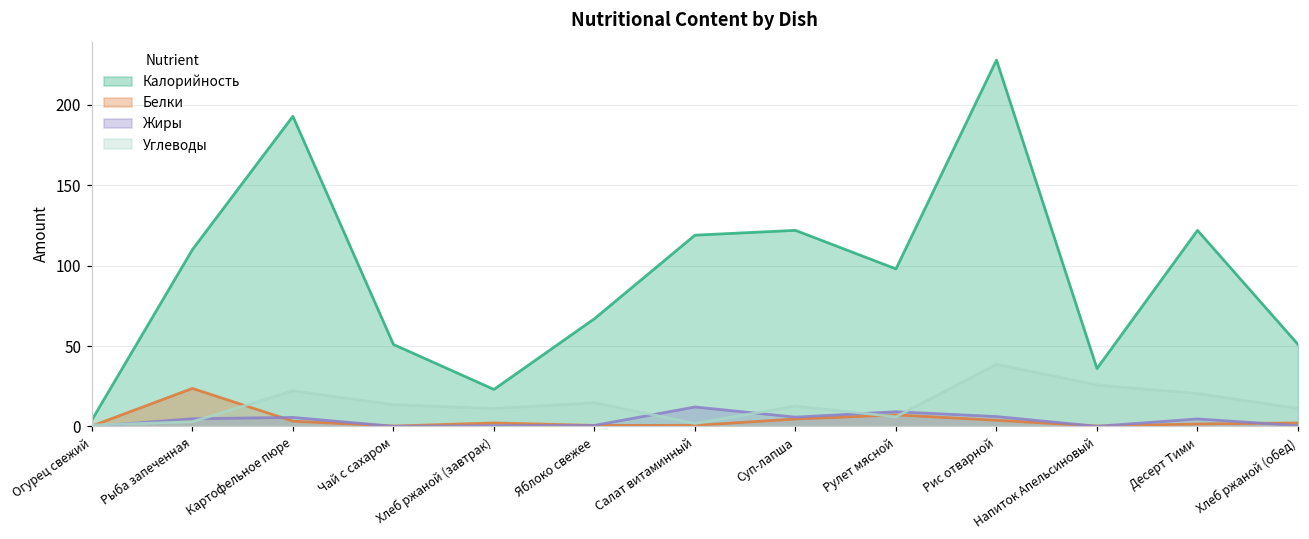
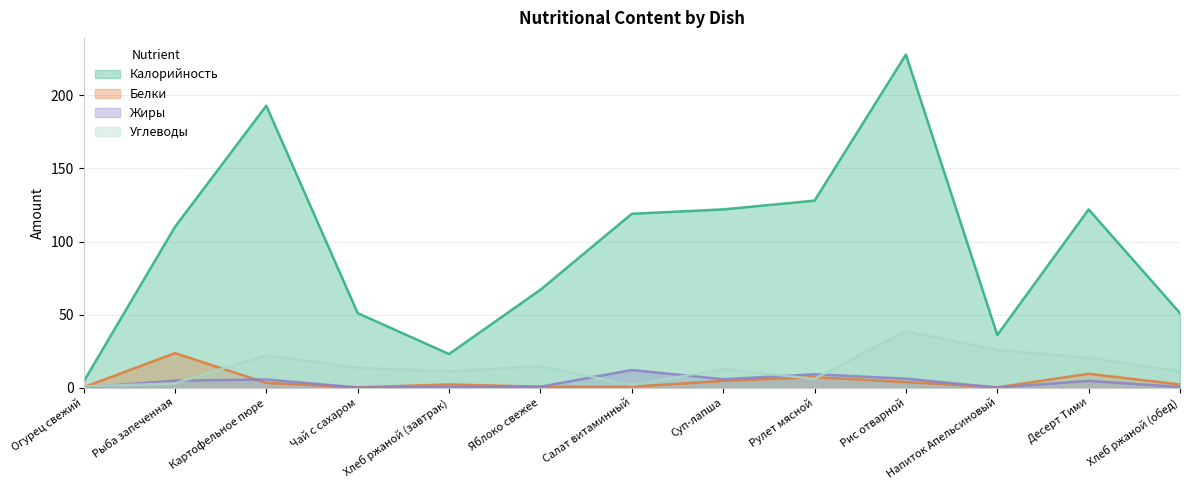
Калорийность, Рулет мясной: 98 -> 128
Белки, Десерт Тими: 1 -> 9
